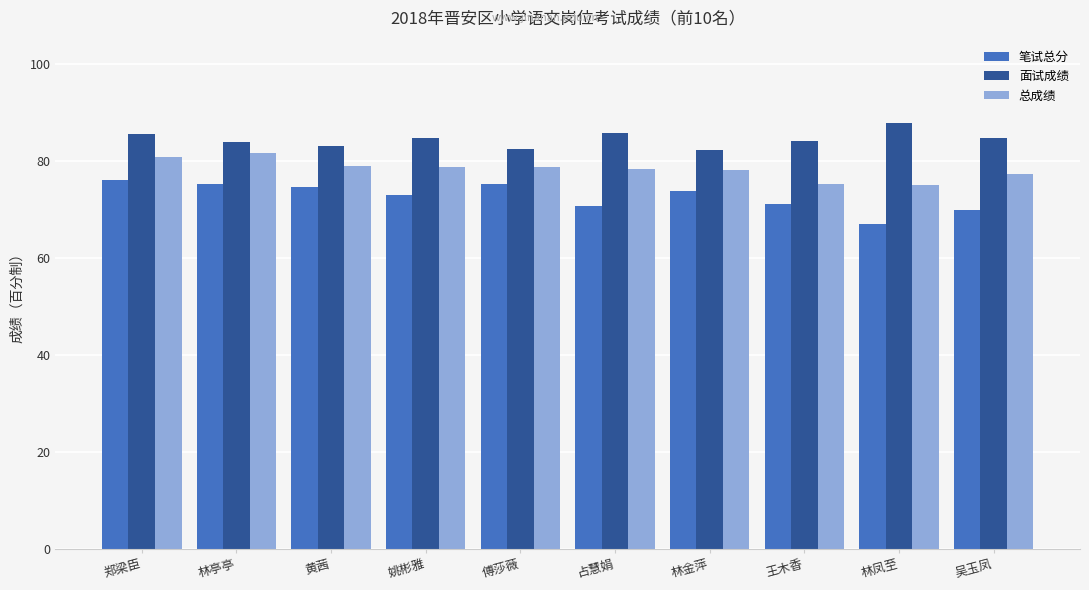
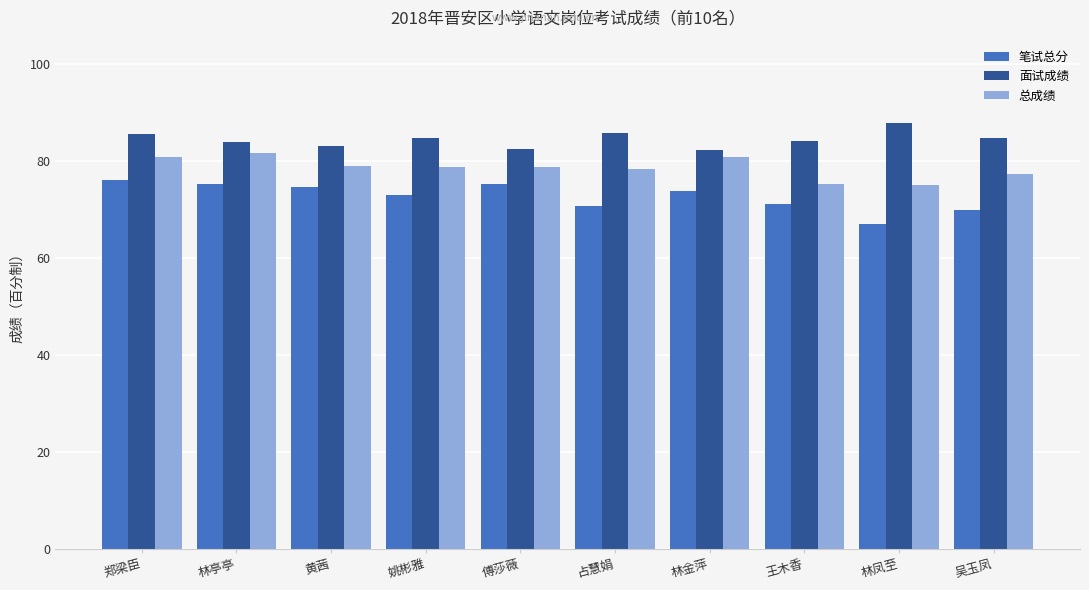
总成绩, 林金萍: 78 -> 81
